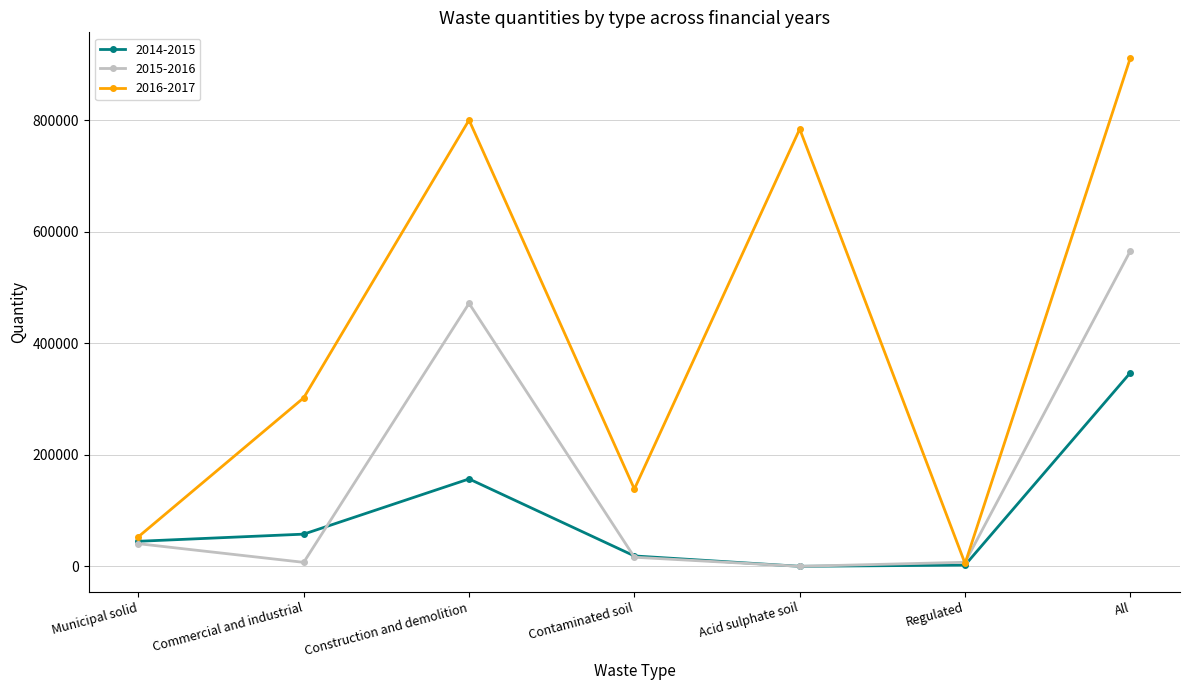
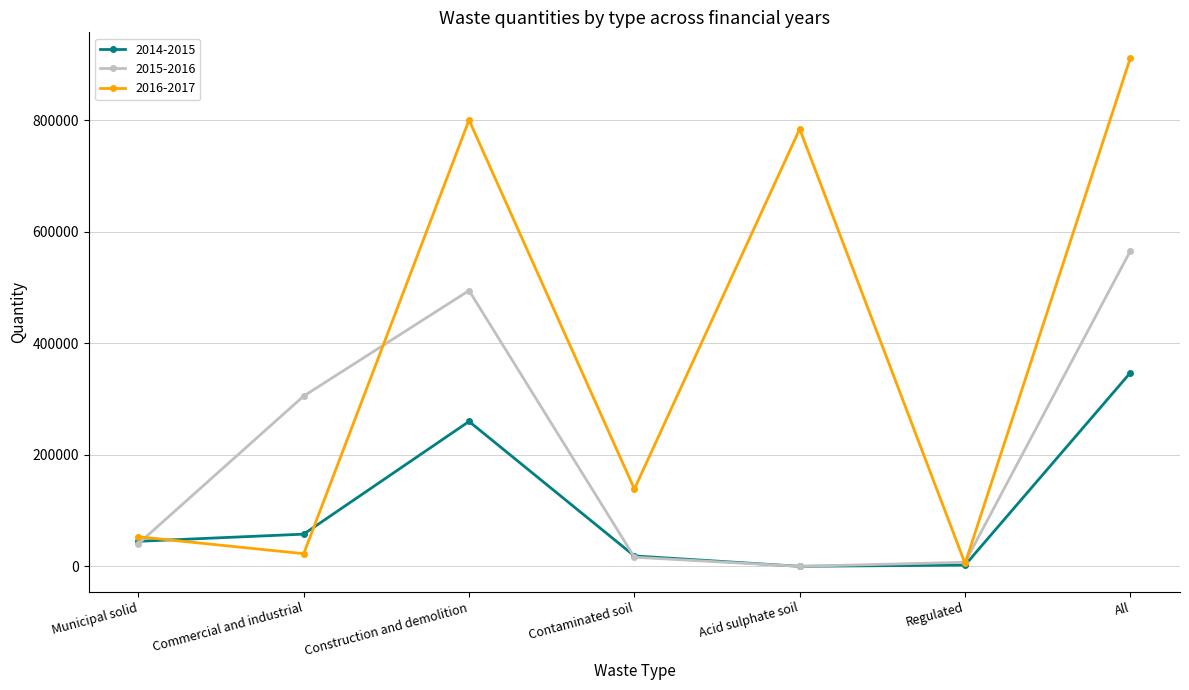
2015-2016, Commercial and industrial: 10000 -> 310000
2016-2017, Commercial and industrial: 300000 -> 20000
2014-2015, Construction and demolition: 160000 -> 260000
2015-2016, Construction and demolition: 470000 -> 490000
